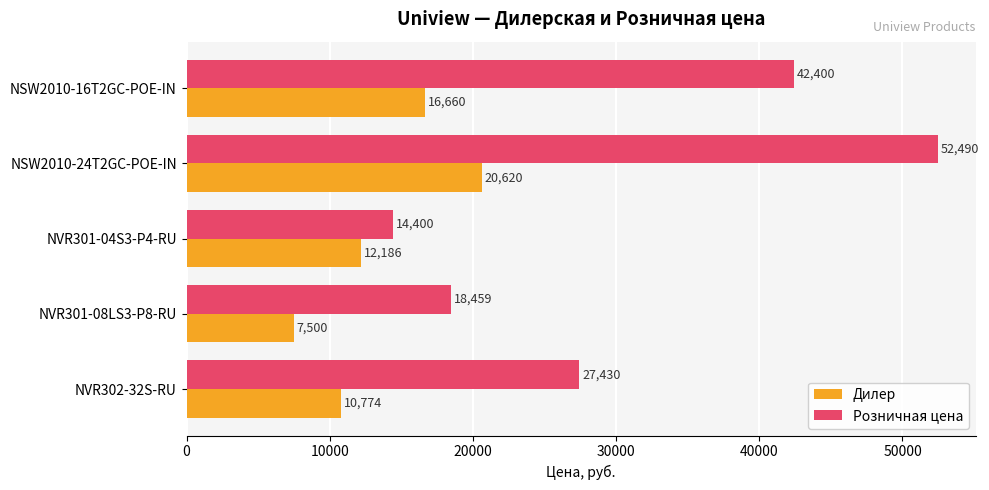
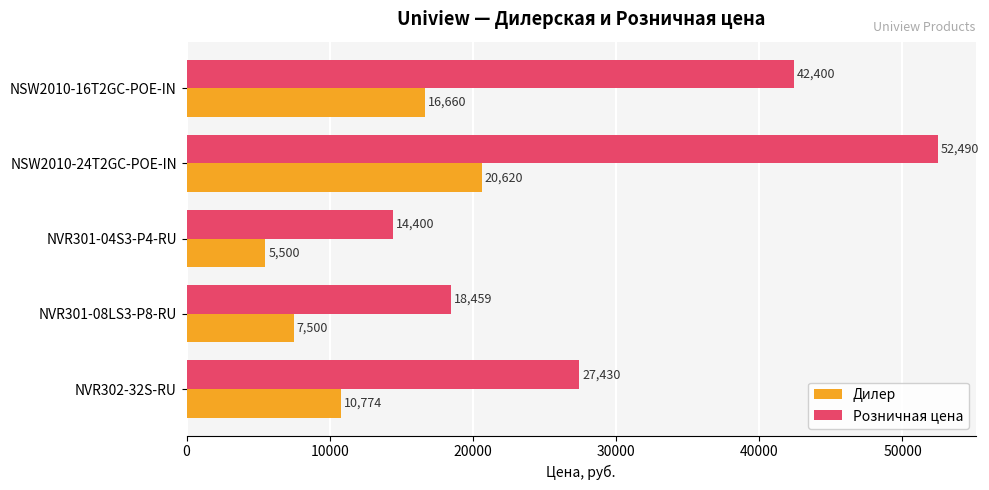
Дилер, NVR301-04S3-P4-RU: 12,186 -> 5,500
